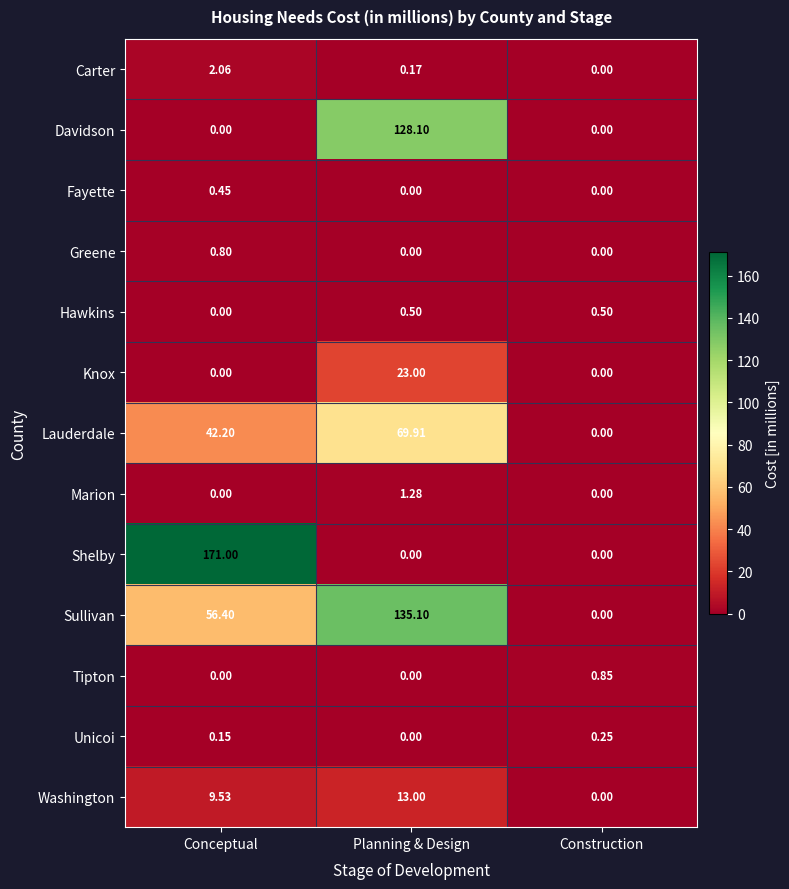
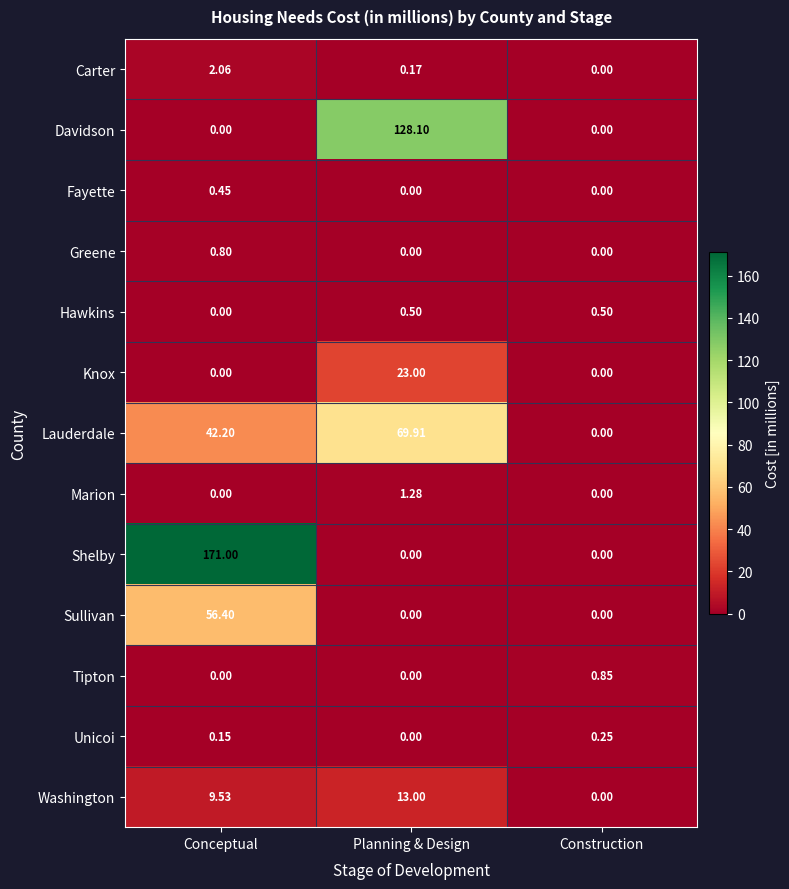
Sullivan, Planning & Design: 135.10 -> 0.00
